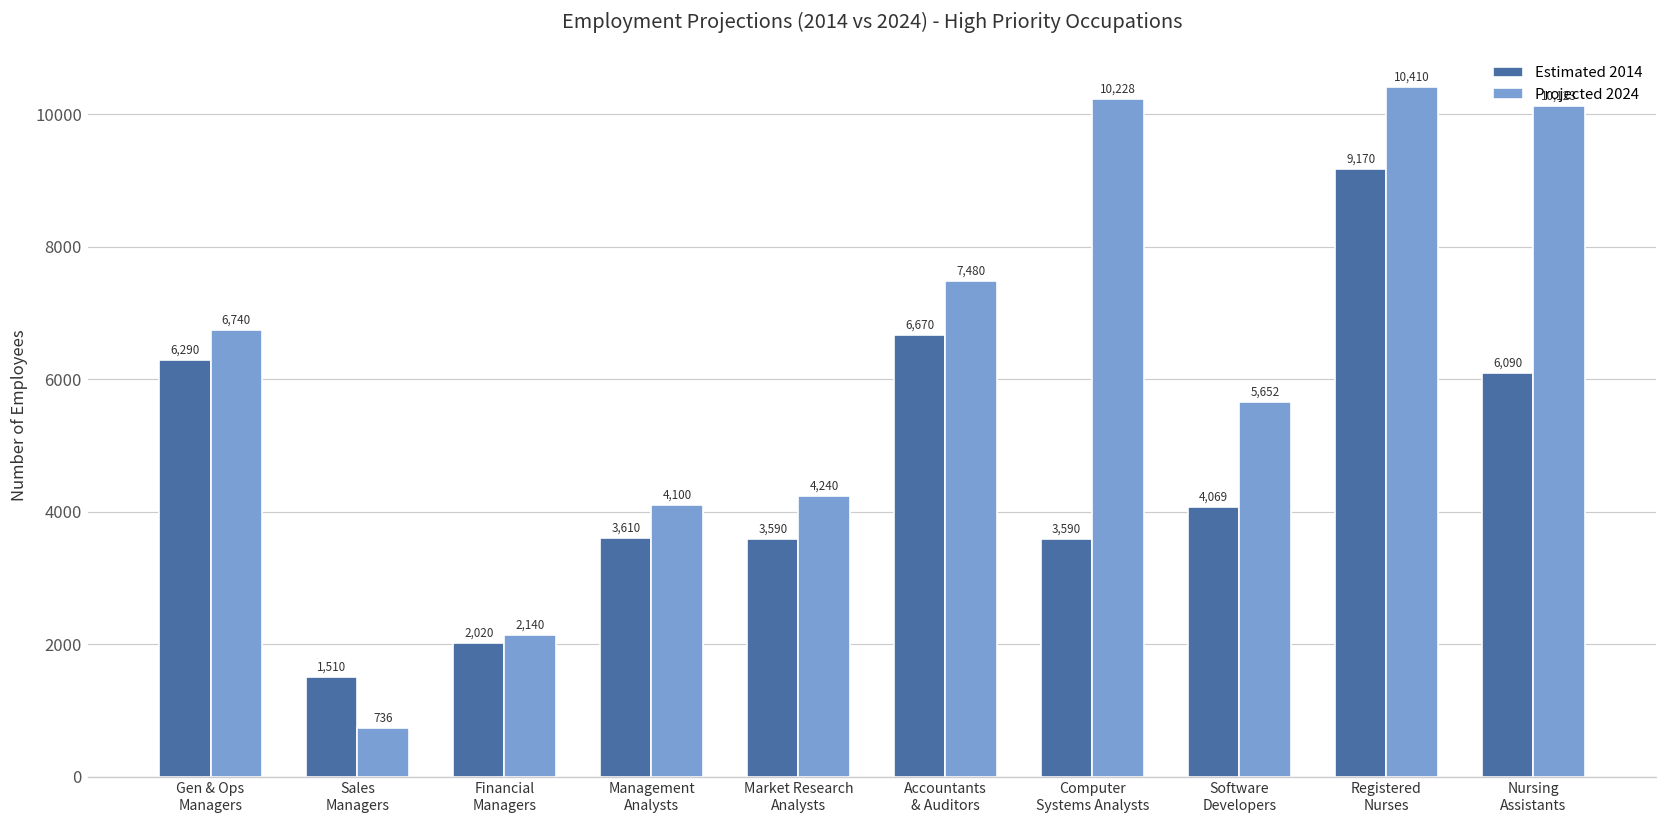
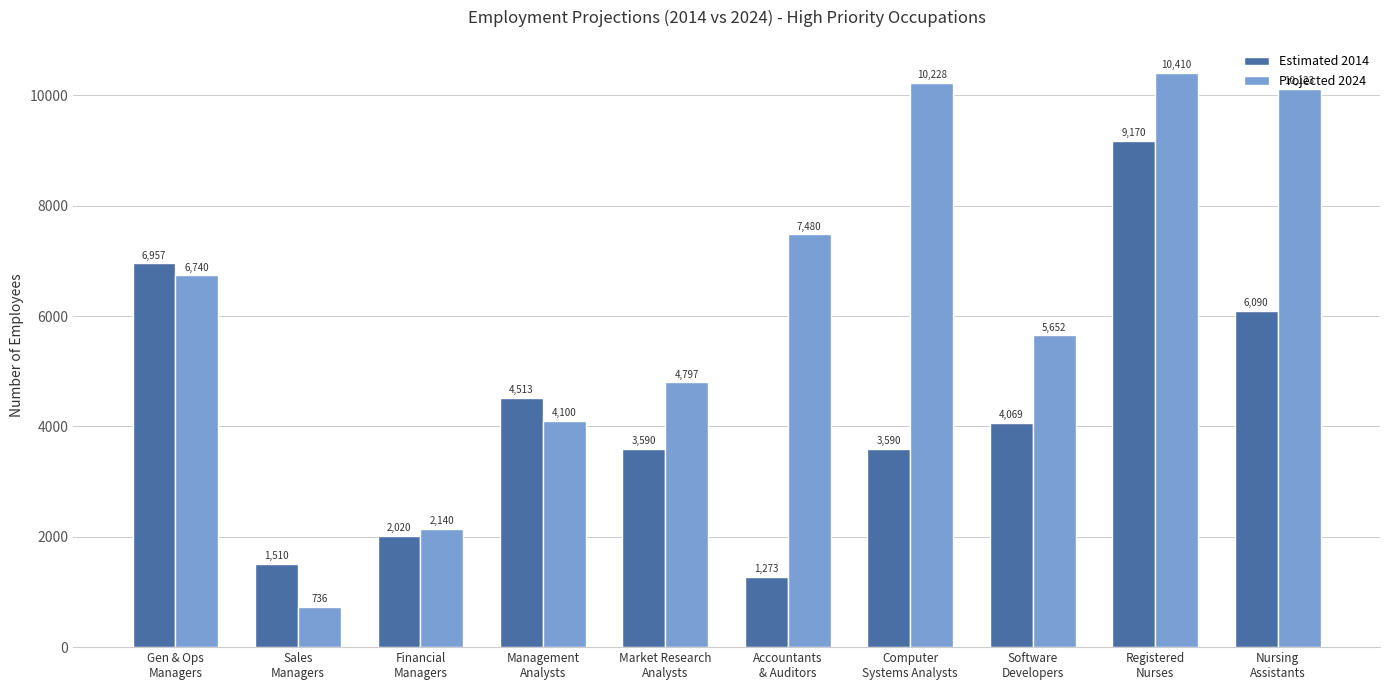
Estimated 2014, Gen & Ops Managers: 6,290 -> 6,957
Estimated 2014, Management Analysts: 3,610 -> 4,513
Projected 2024, Market Research Analysts: 4,240 -> 4,797
Estimated 2014, Accountants & Auditors: 6,670 -> 1,273
